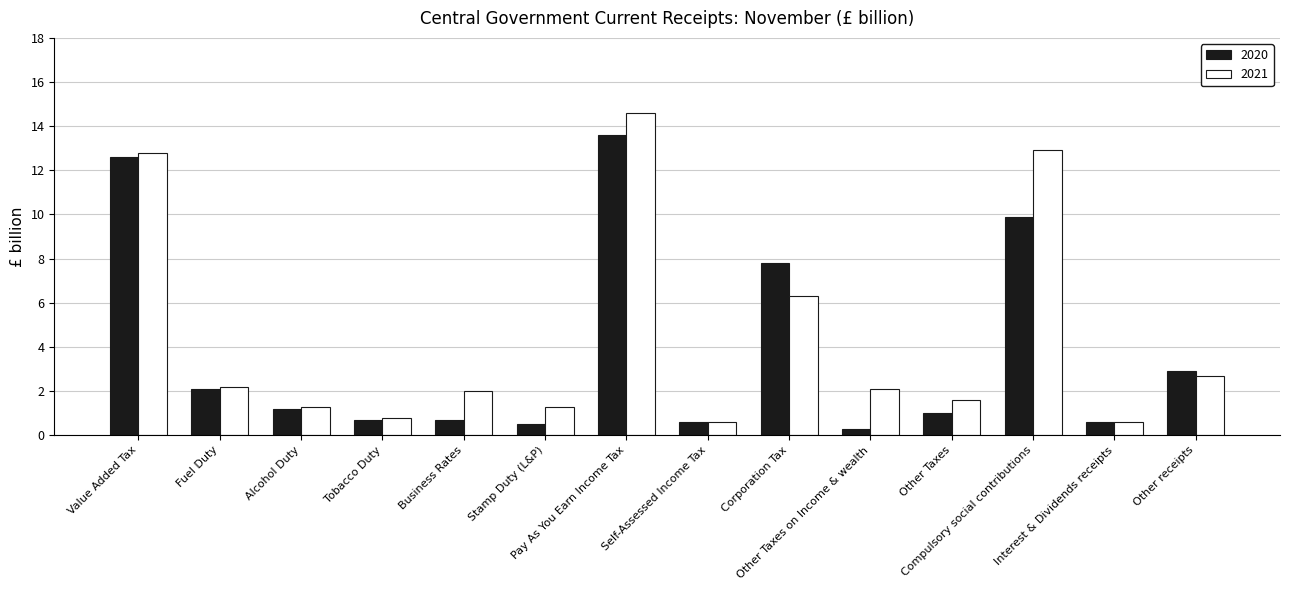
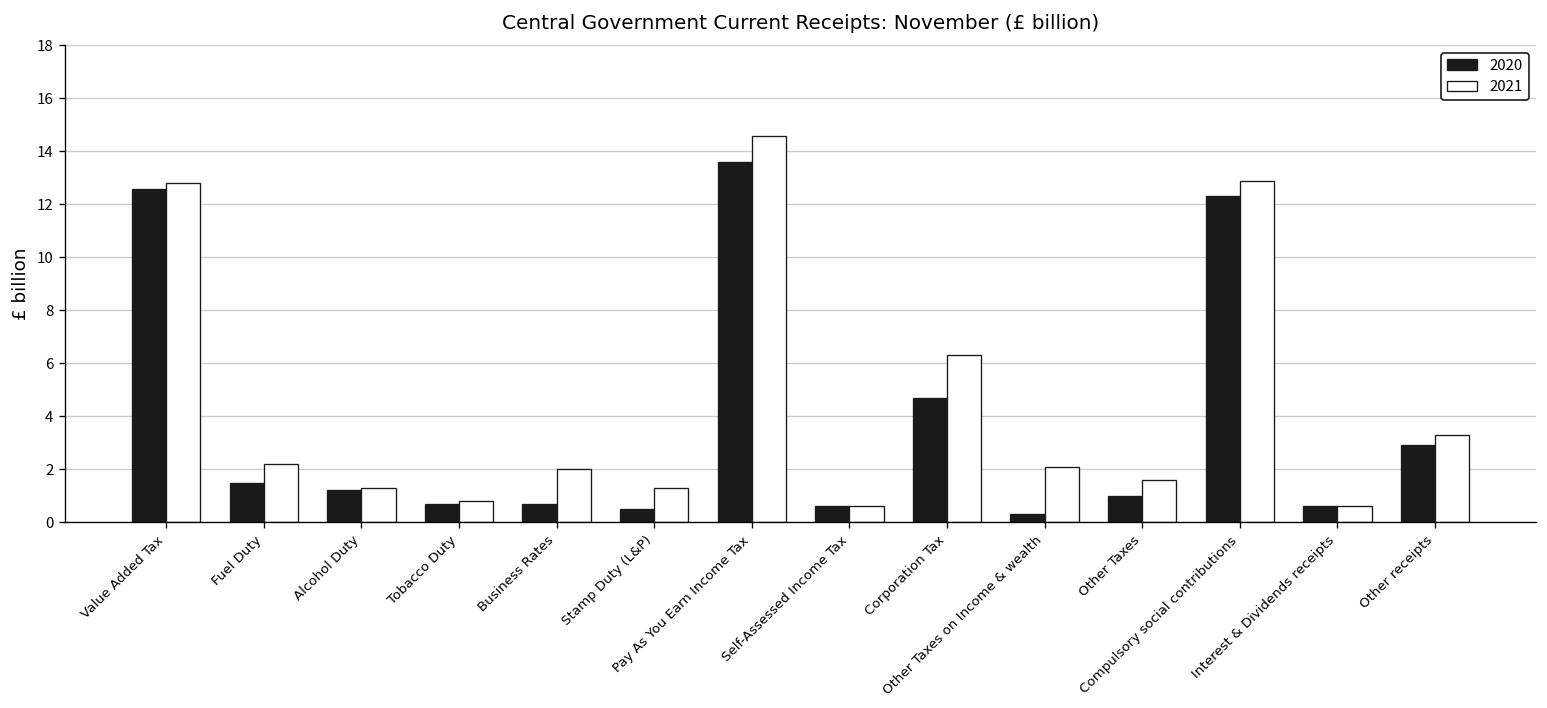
2020, Fuel Duty: 2.1 -> 1.5
2020, Corporation Tax: 7.8 -> 4.7
2020, Compulsory social contributions: 9.9 -> 12.3
2021, Other receipts: 2.7 -> 3.3
